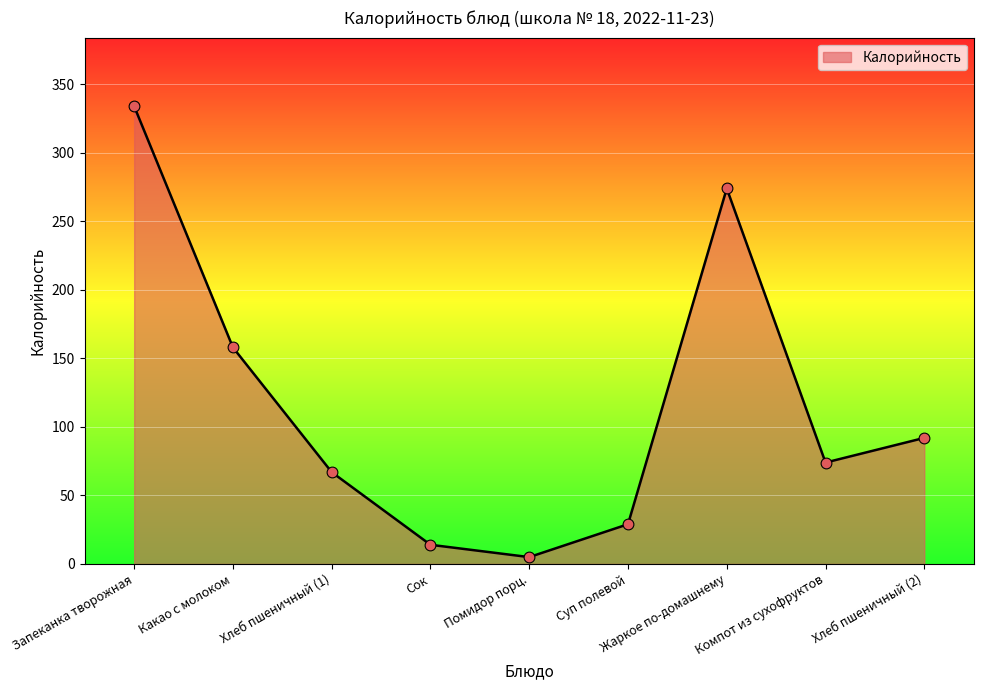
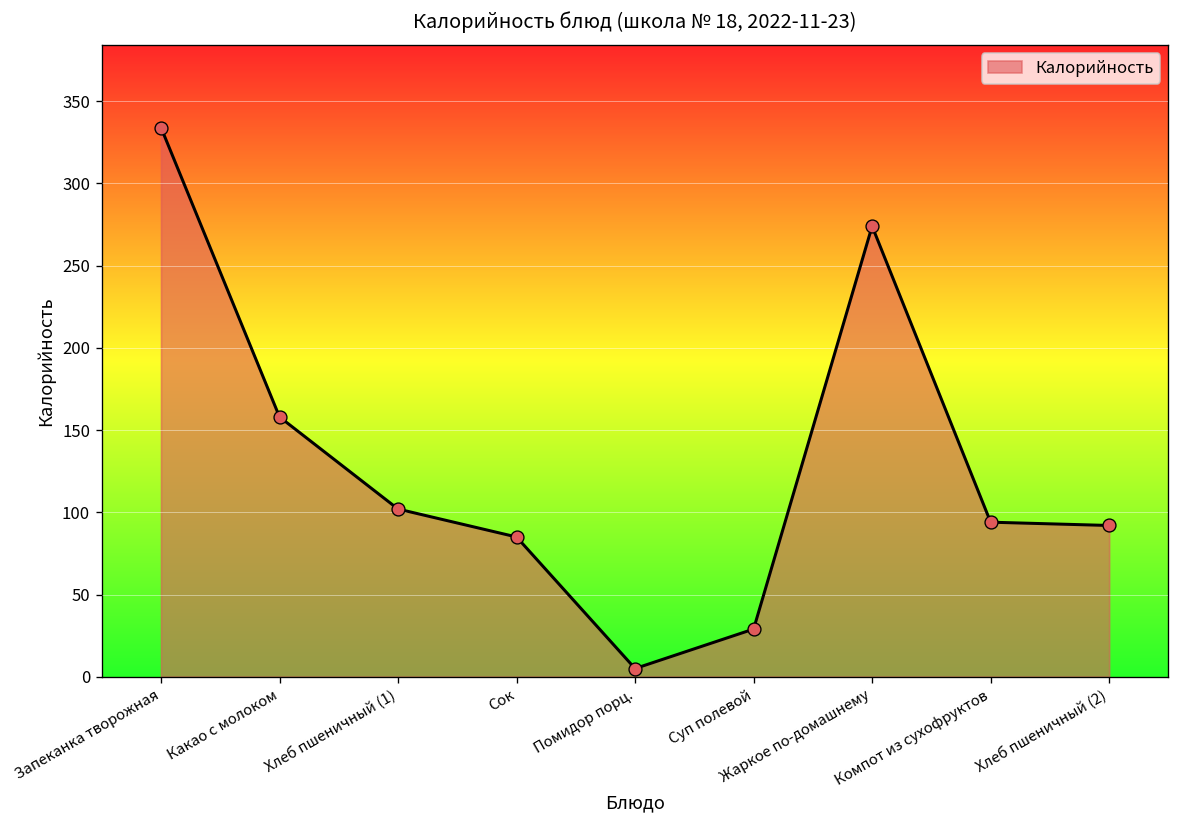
Хлеб пшеничный (1): 67 -> 102
Сок: 14 -> 85
Компот из сухофруктов: 74 -> 94
